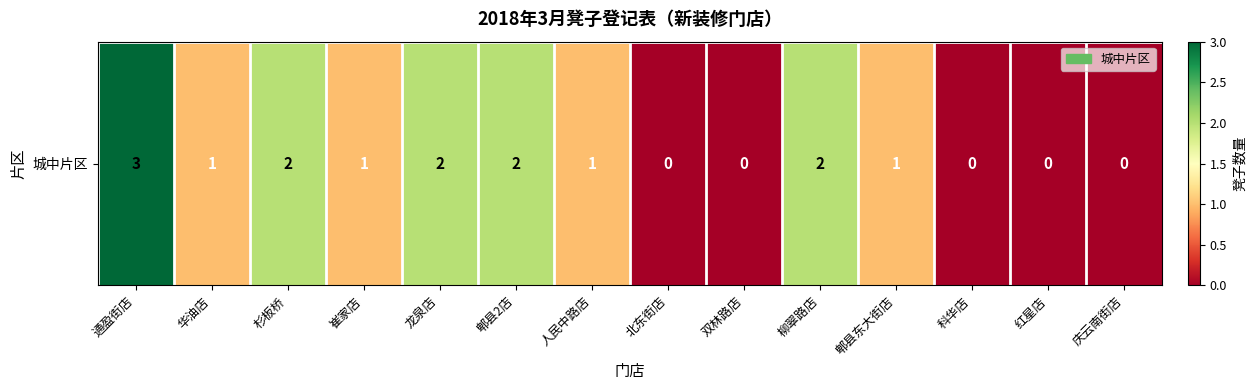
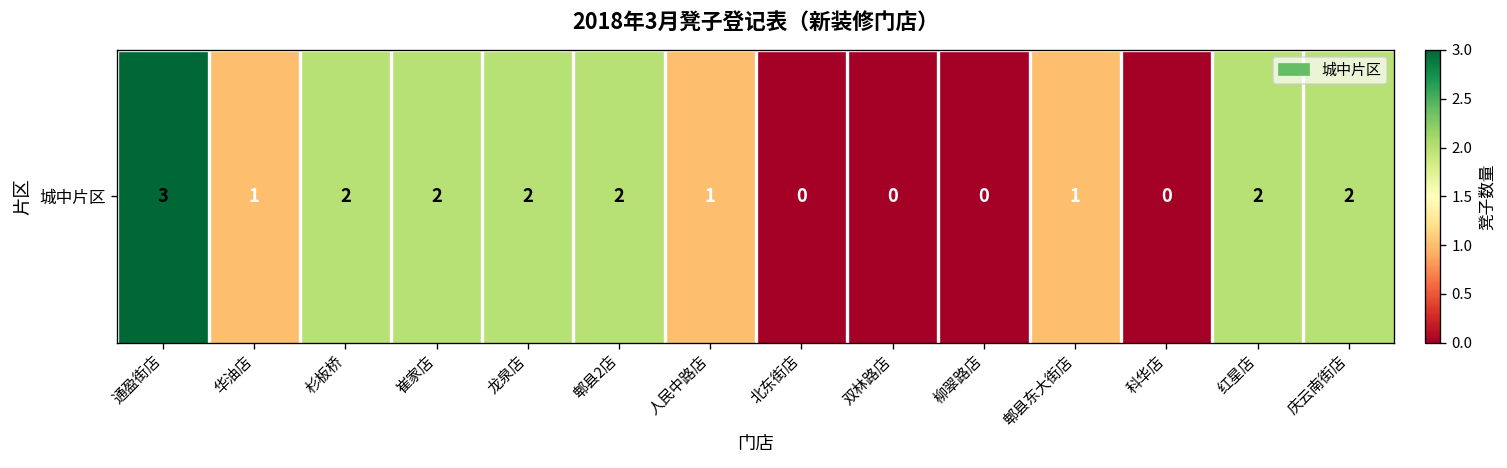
城中片区, 崔家店: 1 -> 2
城中片区, 柳翠路店: 2 -> 0
城中片区, 红星店: 0 -> 2
城中片区, 庆云南街店: 0 -> 2
